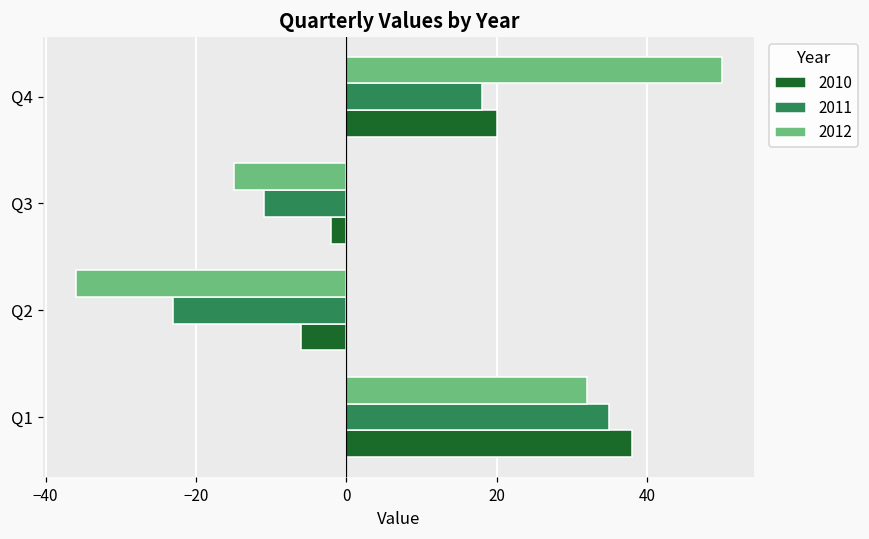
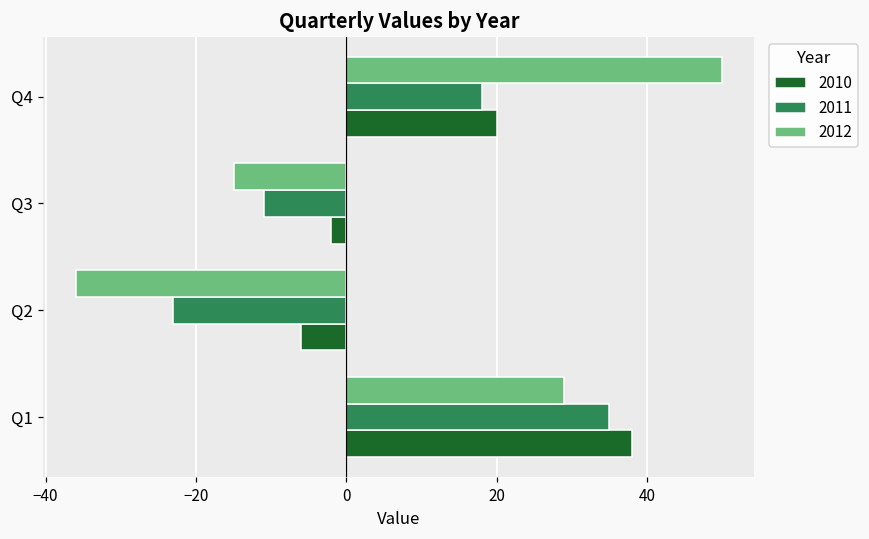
2012, Q1: 32 -> 29
